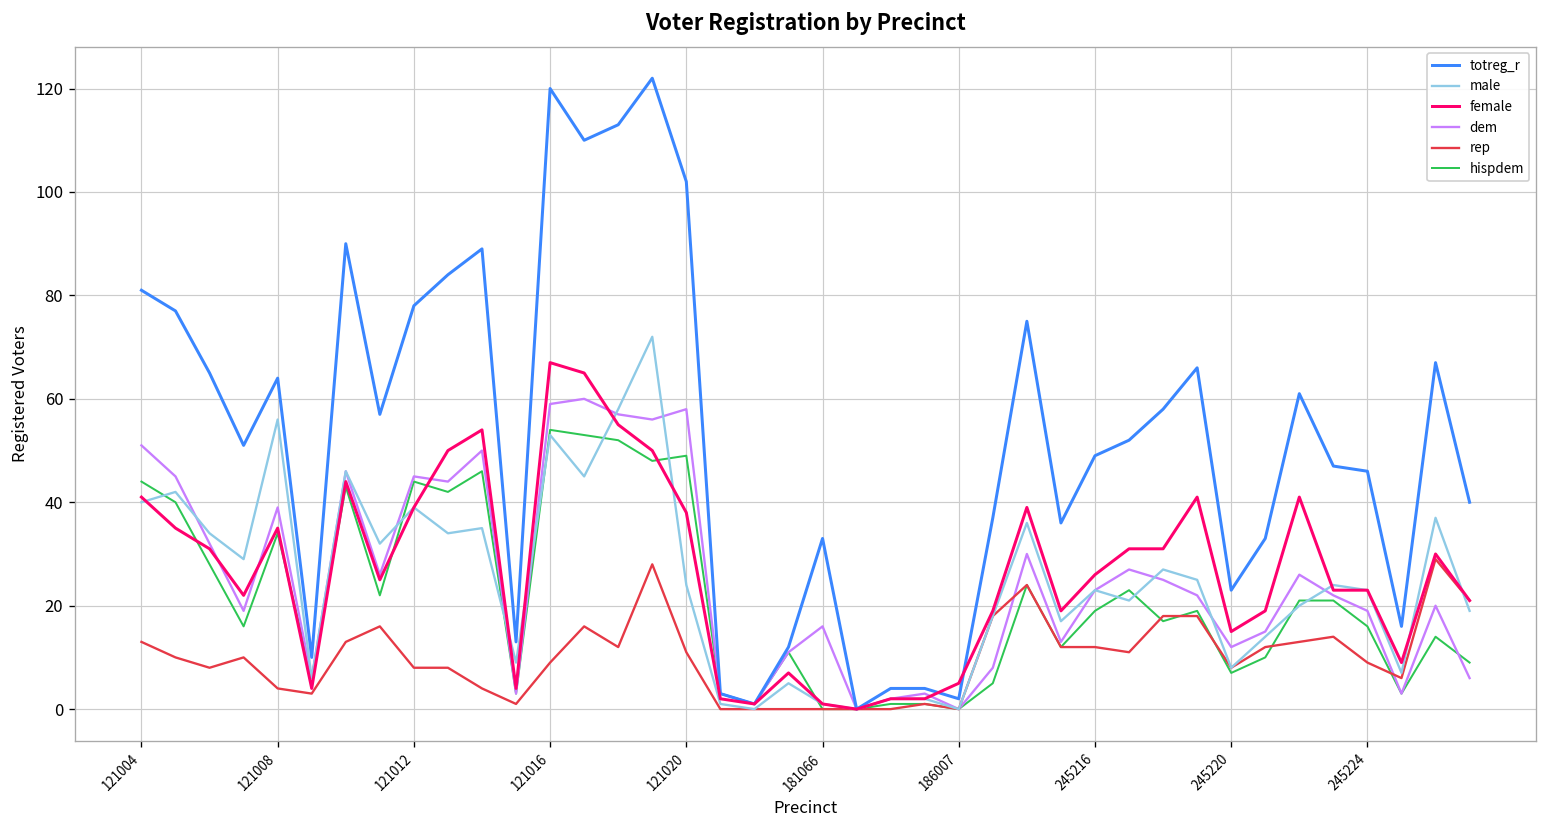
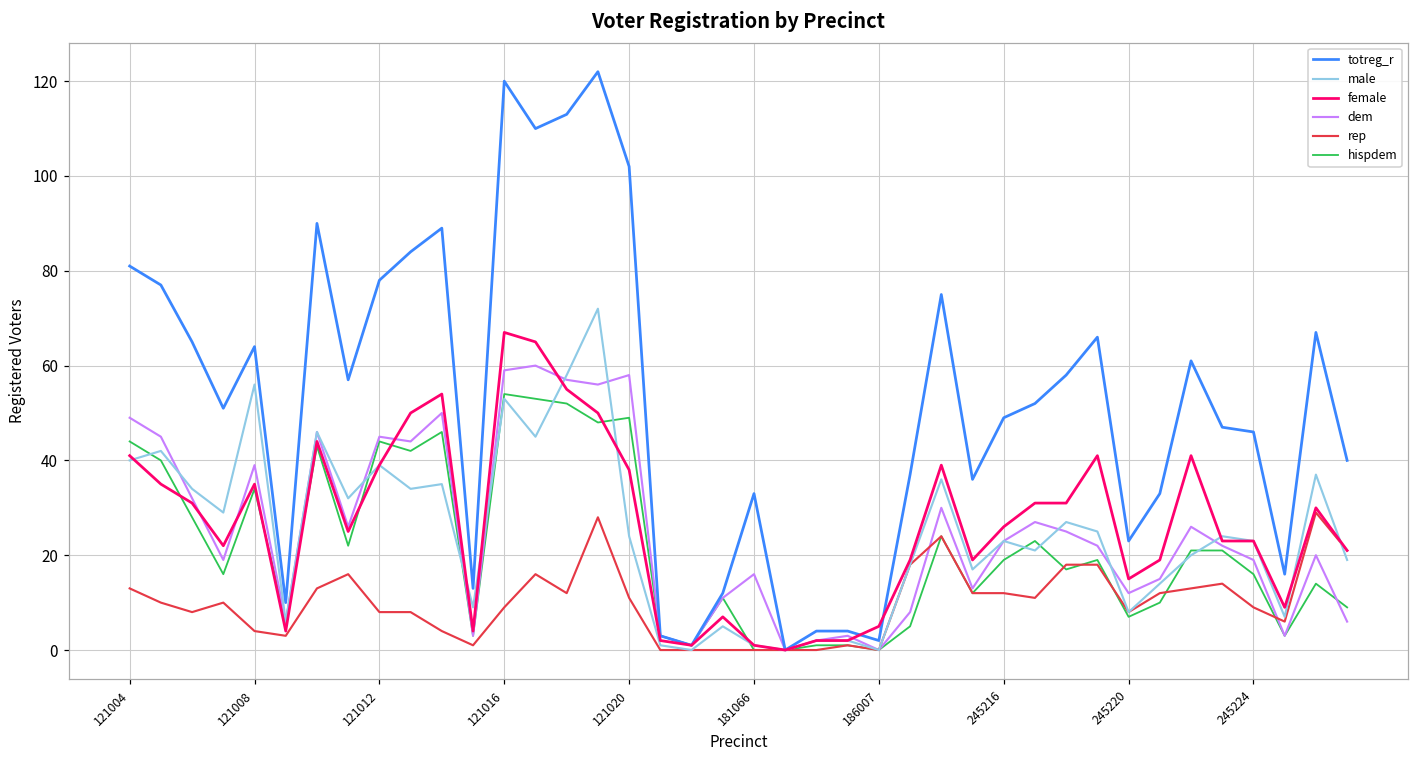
dem, 121004: 51 -> 49
